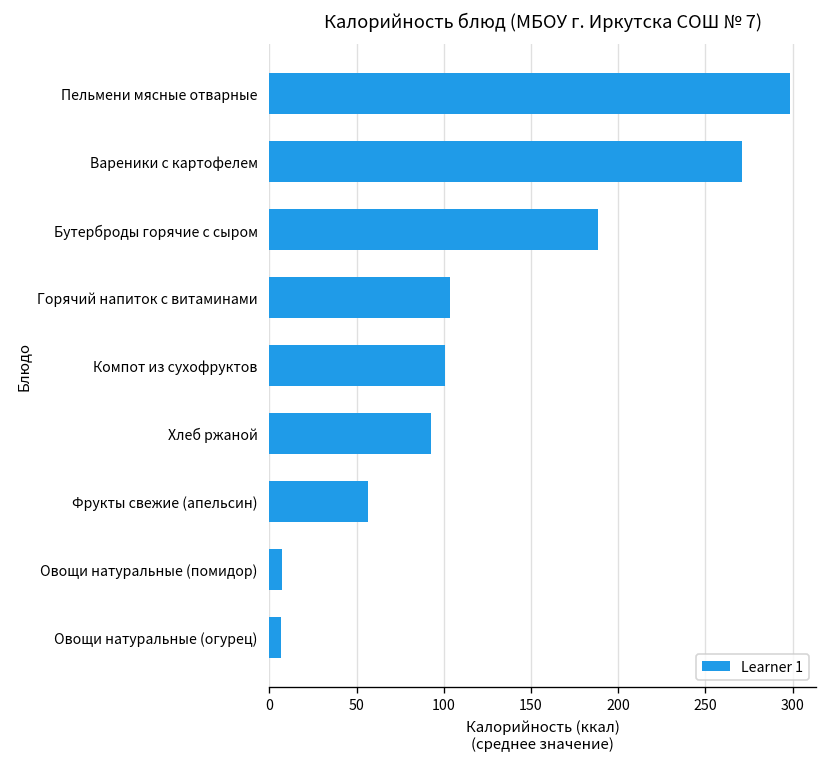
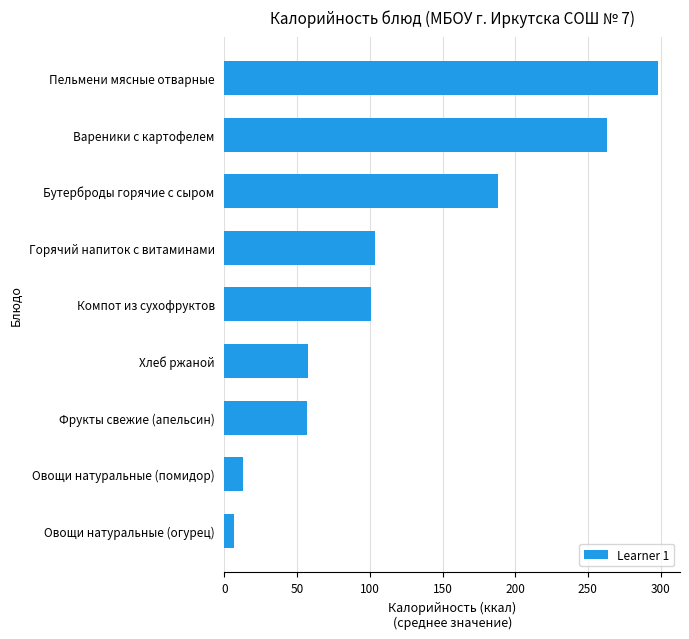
Вареники с картофелем: 271 -> 263
Хлеб ржаной: 93 -> 58
Овощи натуральные (помидор): 7 -> 13
